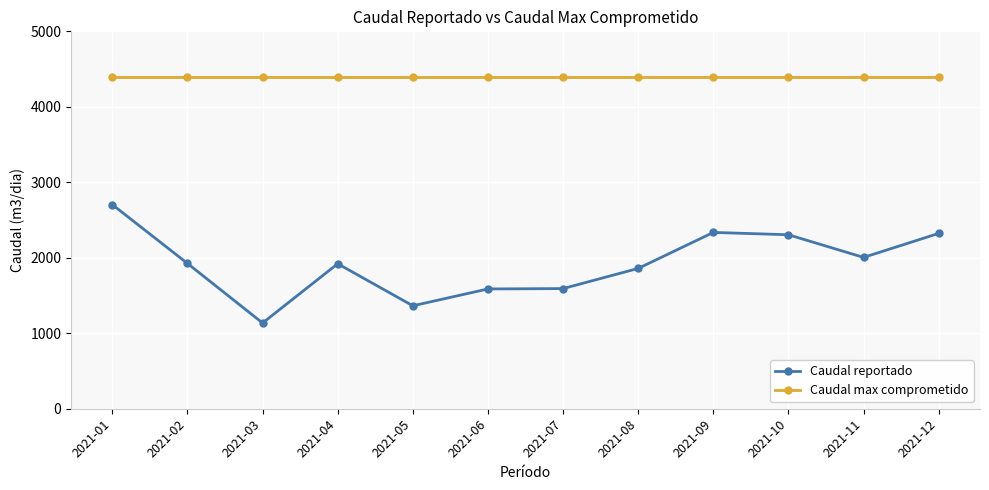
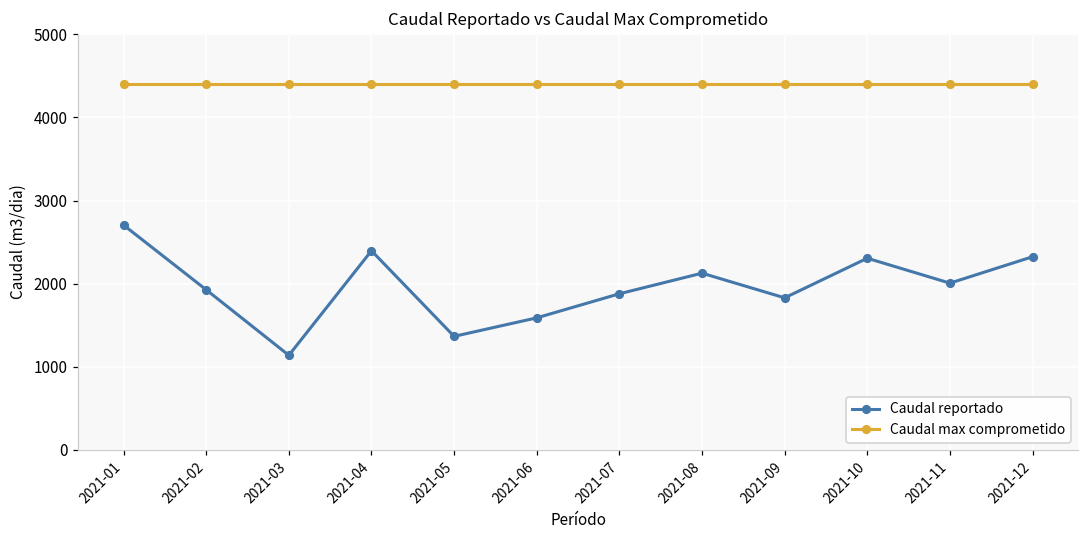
Caudal reportado, 2021-04: 1900 -> 2400
Caudal reportado, 2021-07: 1600 -> 1900
Caudal reportado, 2021-08: 1900 -> 2100
Caudal reportado, 2021-09: 2300 -> 1800
